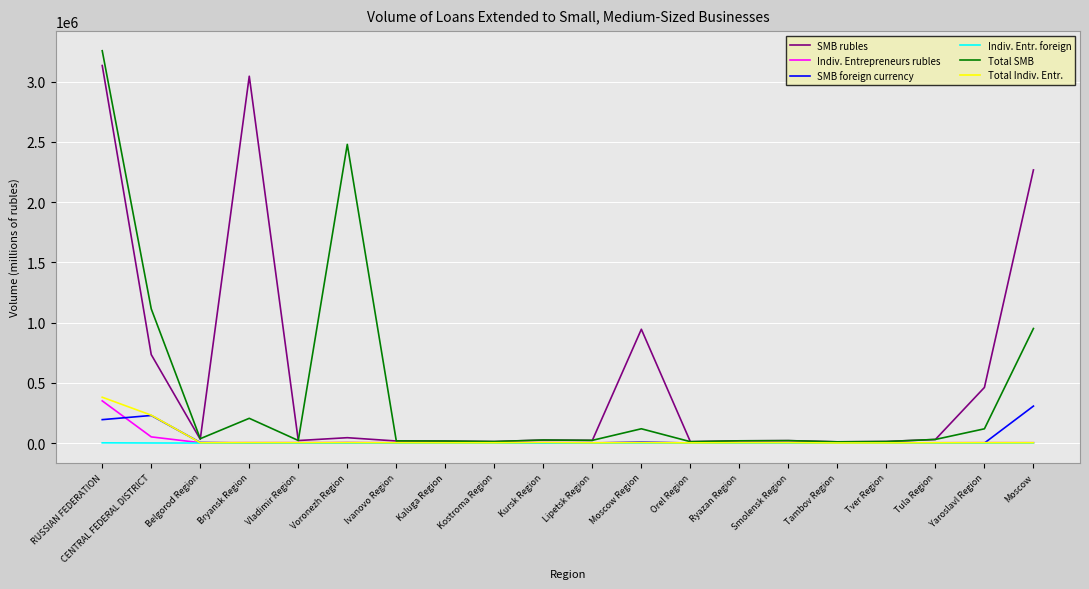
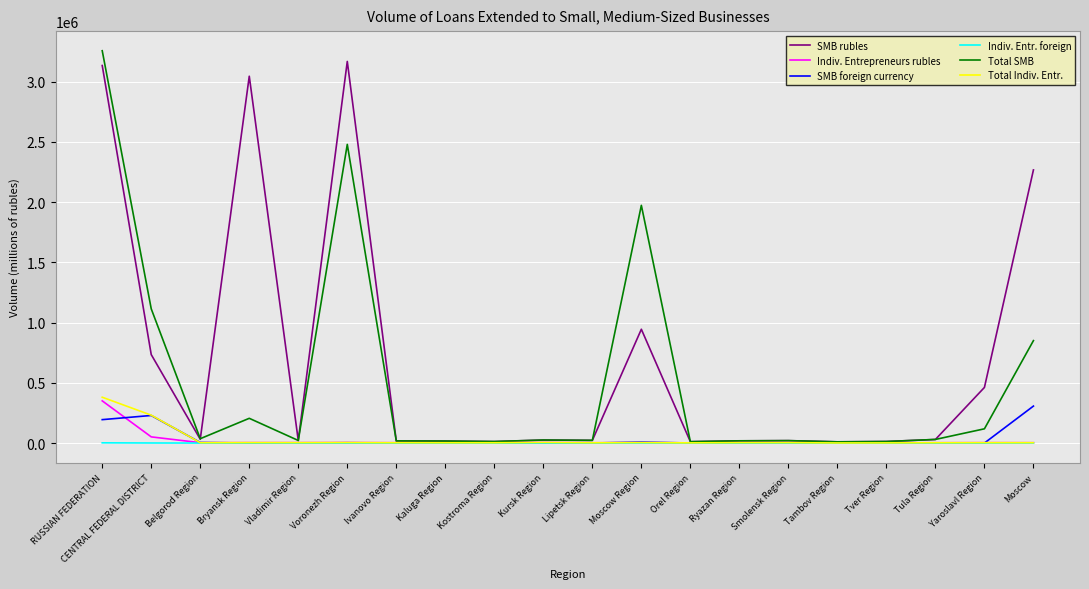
SMB rubles, Voronezh Region: 40000 -> 3170000
Total SMB, Moscow Region: 120000 -> 1970000
Total SMB, Moscow: 950000 -> 850000
